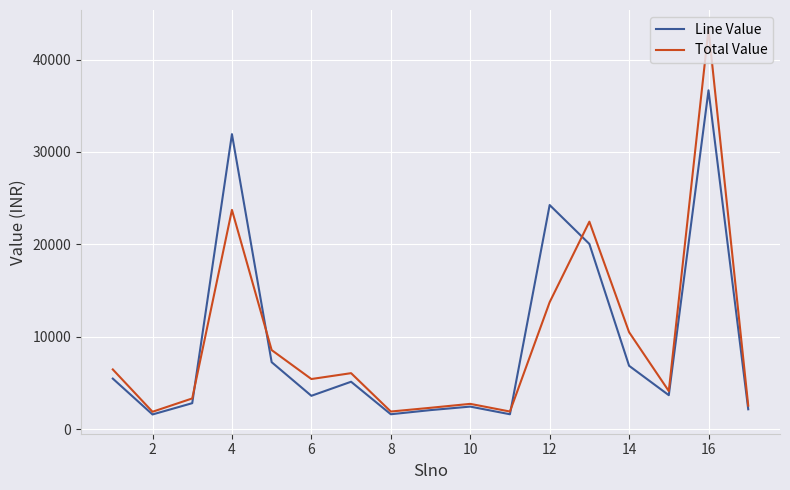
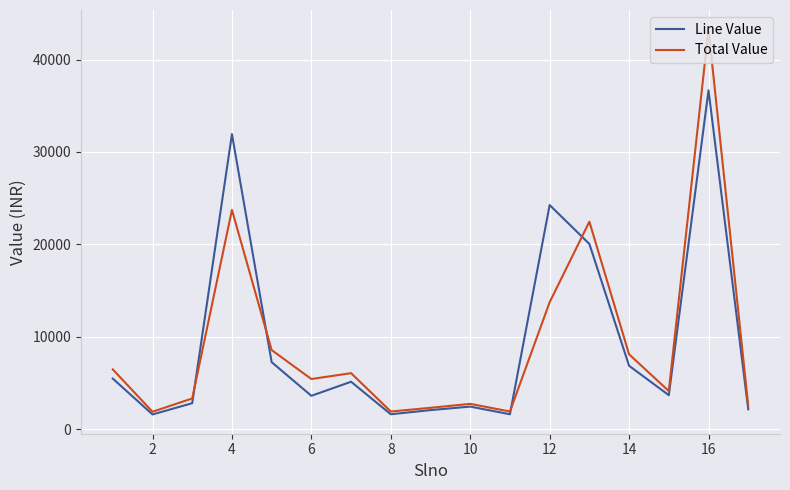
Total Value, 14: 11000 -> 8000
